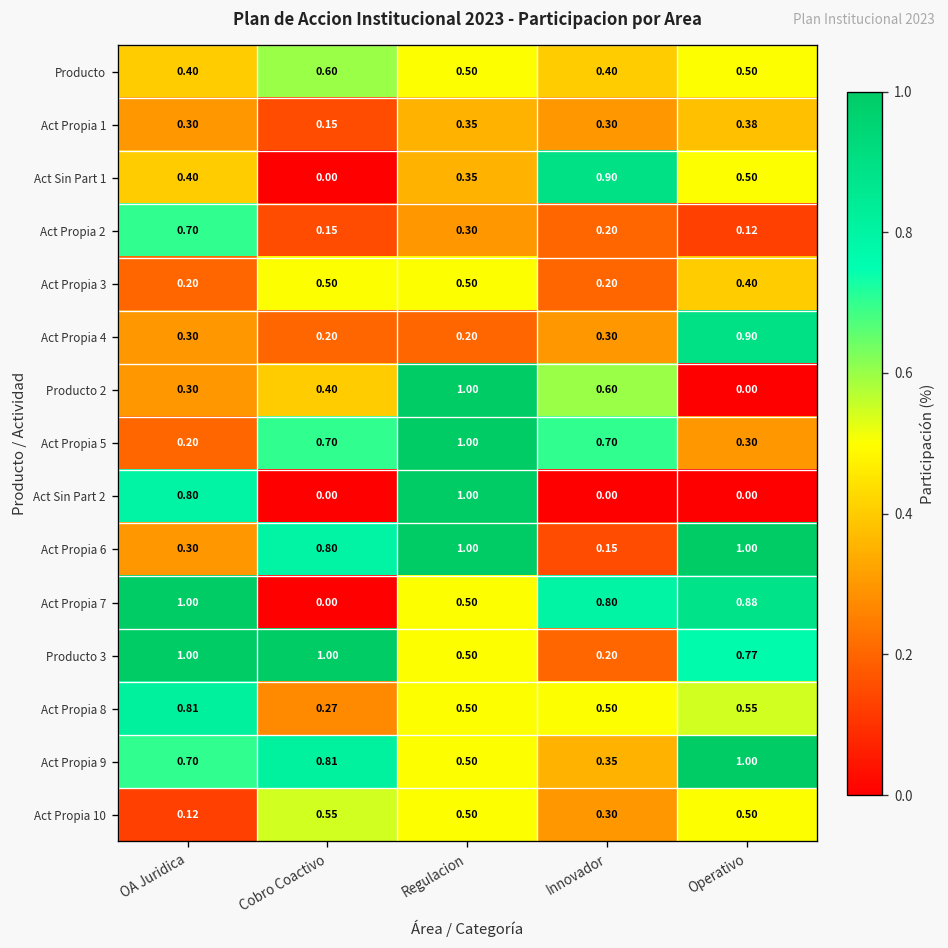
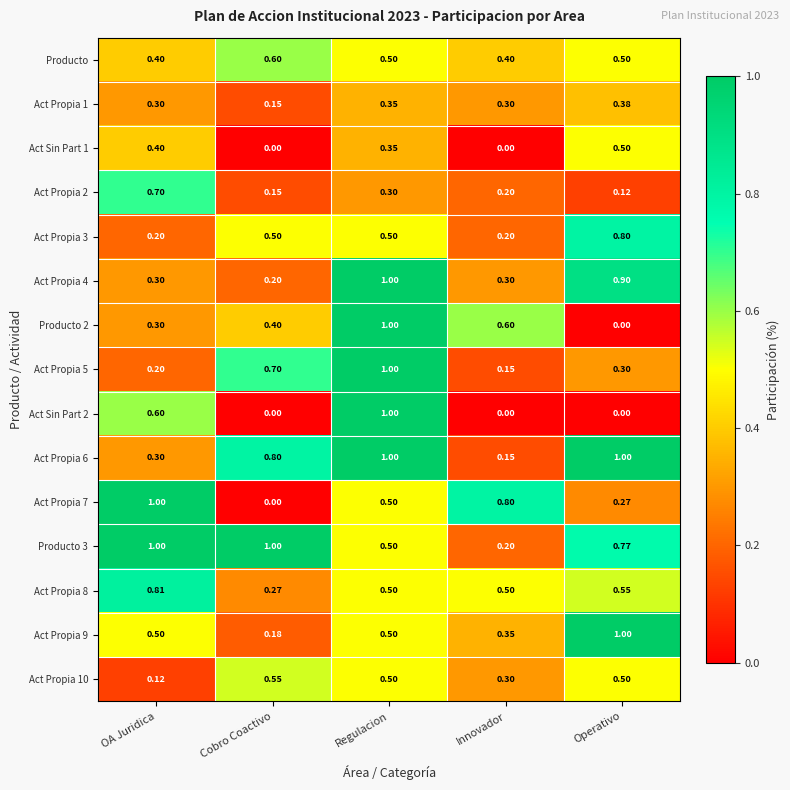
Act Sin Part 1, Innovador: 0.90 -> 0.00
Act Propia 3, Operativo: 0.40 -> 0.80
Act Propia 4, Regulacion: 0.20 -> 1.00
Act Propia 5, Innovador: 0.70 -> 0.15
Act Sin Part 2, OA Juridica: 0.80 -> 0.60
Act Propia 7, Operativo: 0.88 -> 0.27
Act Propia 9, OA Juridica: 0.70 -> 0.50
Act Propia 9, Cobro Coactivo: 0.81 -> 0.18
